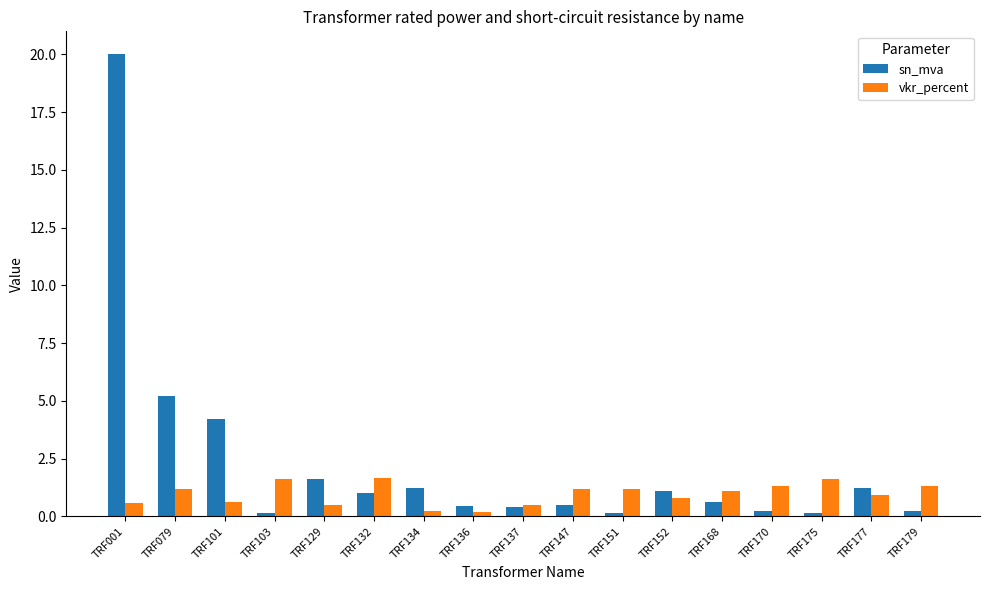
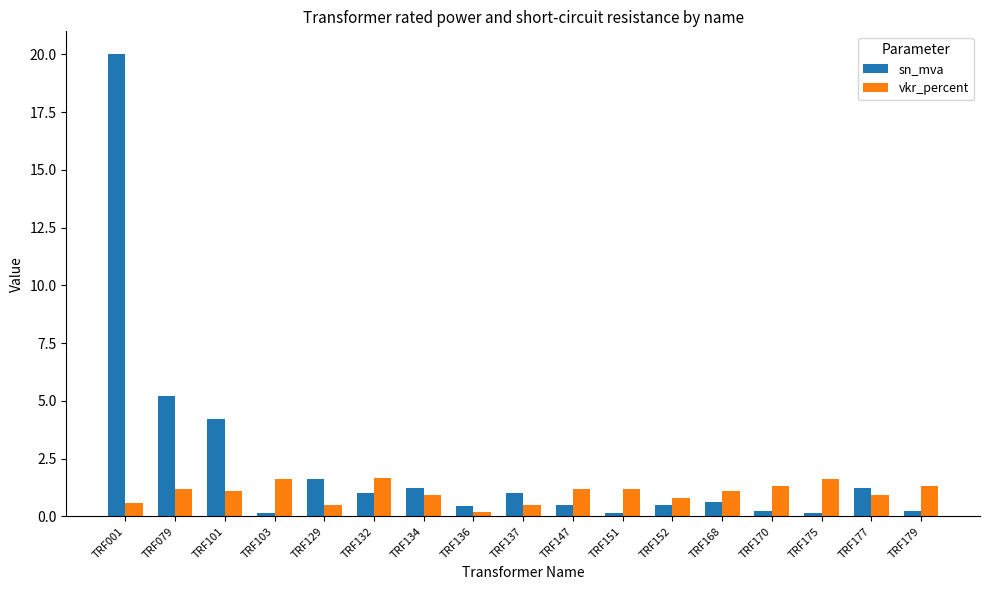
vkr_percent, TRF101: 0.6 -> 1.1
vkr_percent, TRF134: 0.2 -> 0.9
sn_mva, TRF137: 0.4 -> 1.0
sn_mva, TRF152: 1.1 -> 0.5
